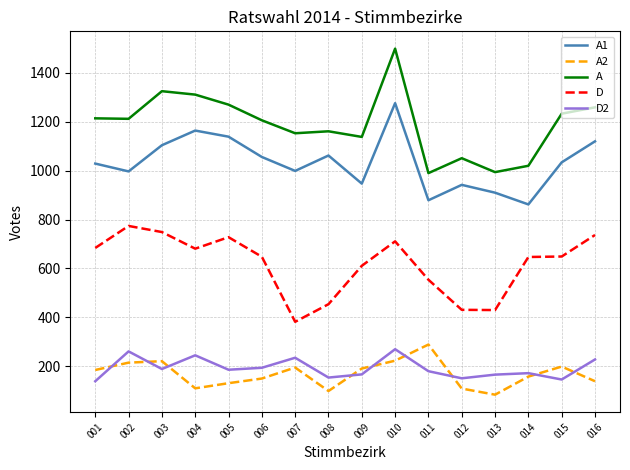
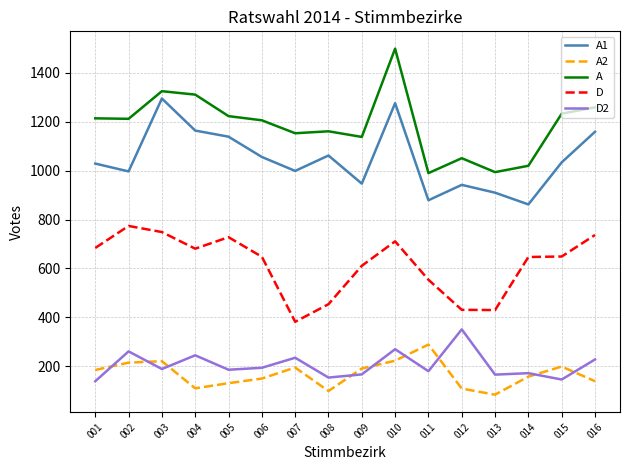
A1, 003: 1100 -> 1300
A, 005: 1270 -> 1220
D2, 012: 150 -> 350
A1, 016: 1120 -> 1160
